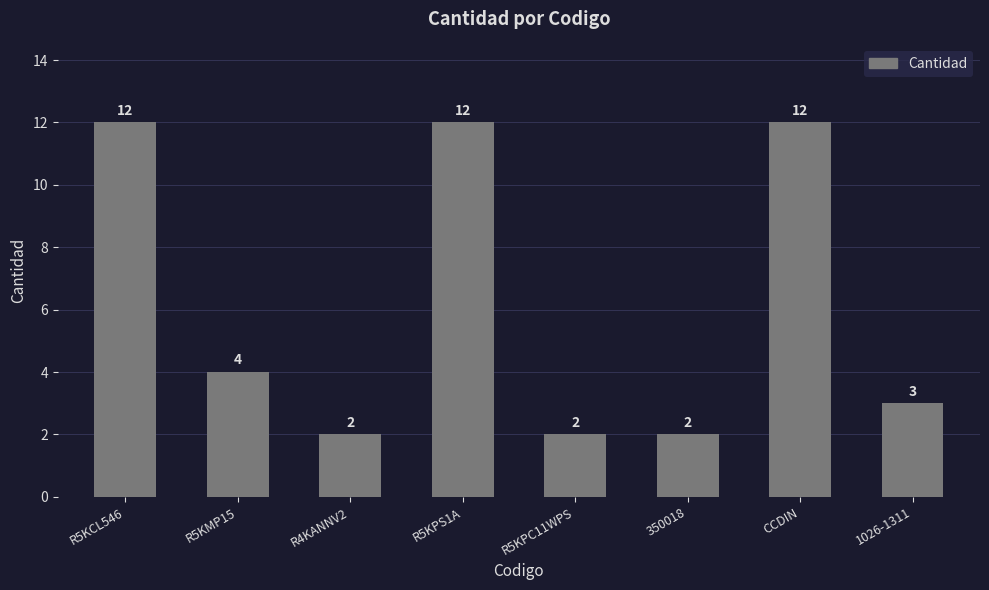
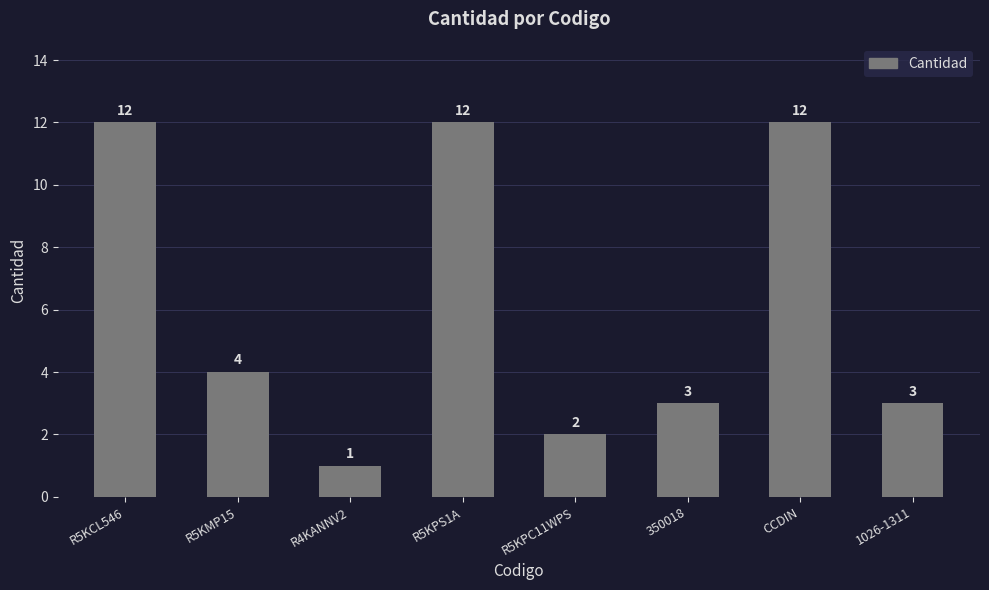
R4KANNV2: 2 -> 1
350018: 2 -> 3
